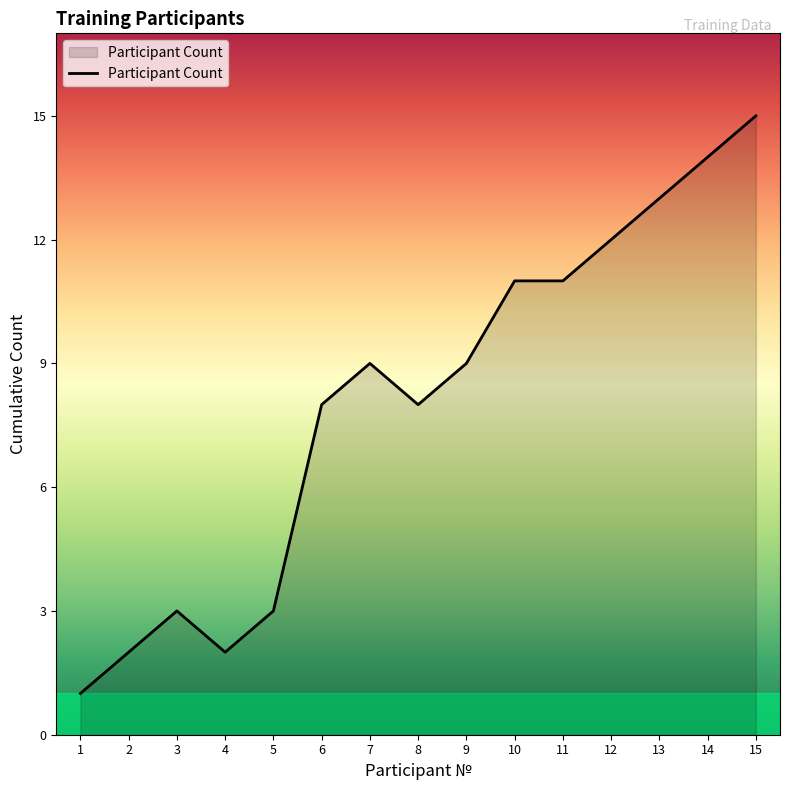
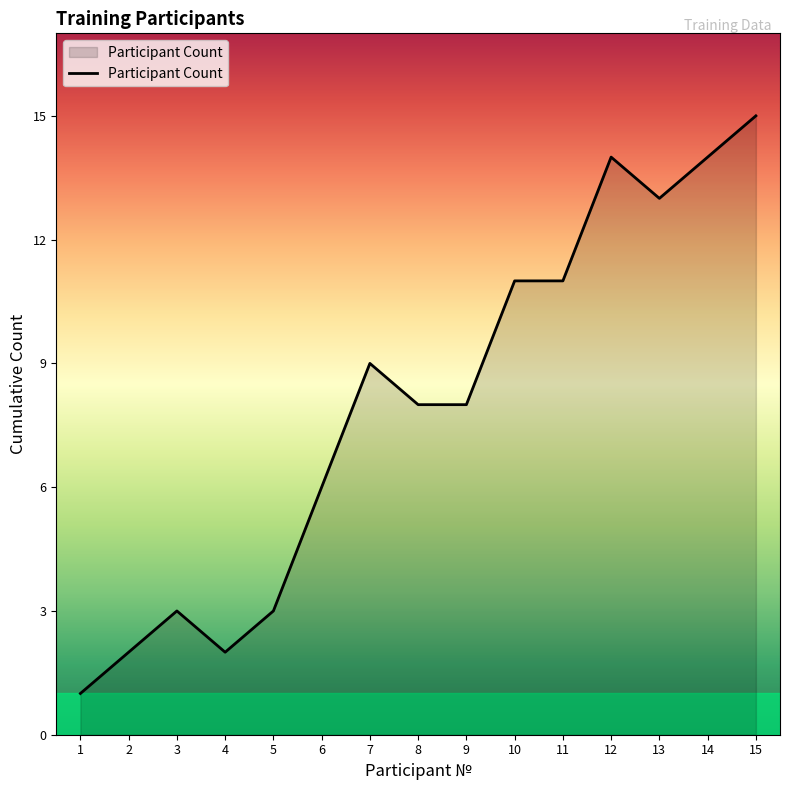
6: 8 -> 6
9: 9 -> 8
12: 12 -> 14
